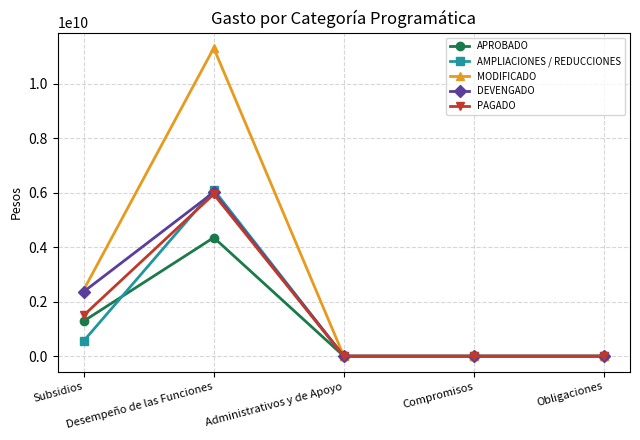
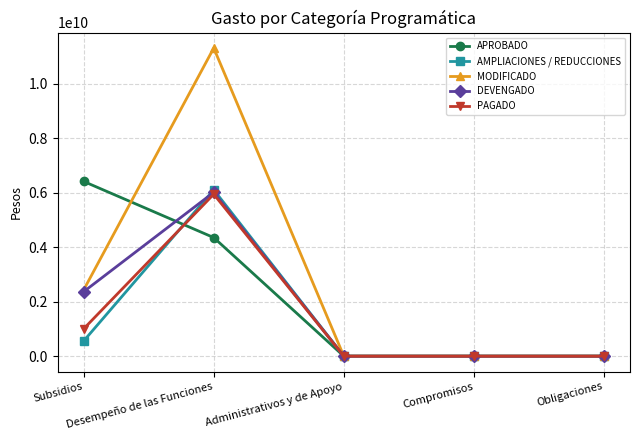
APROBADO, Subsidios: 1300000000 -> 6400000000
PAGADO, Subsidios: 1500000000 -> 1000000000
